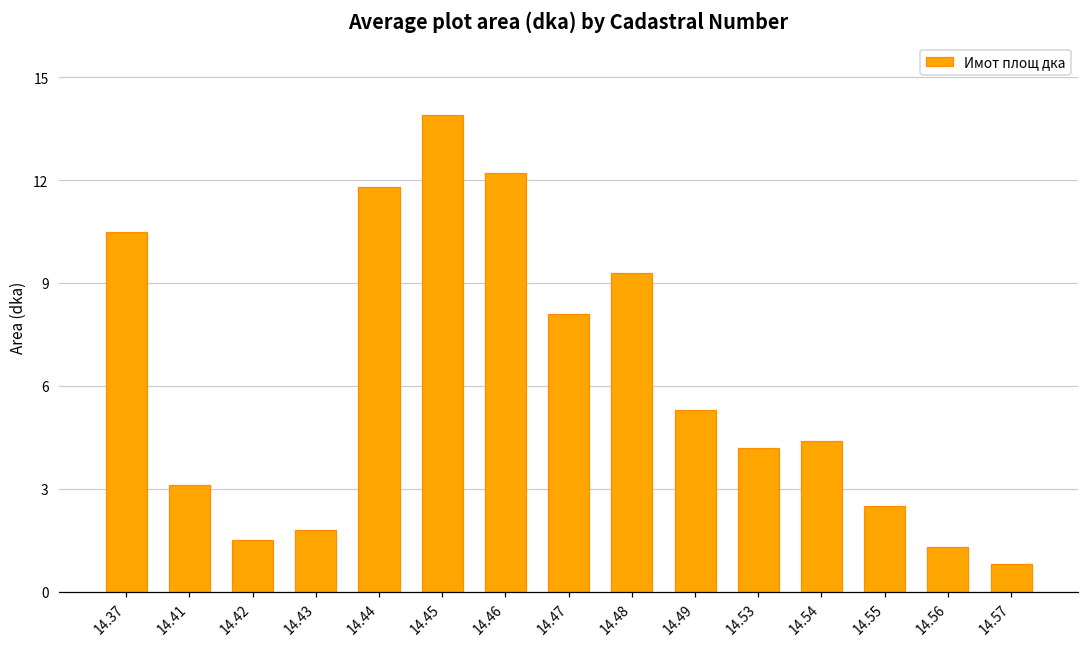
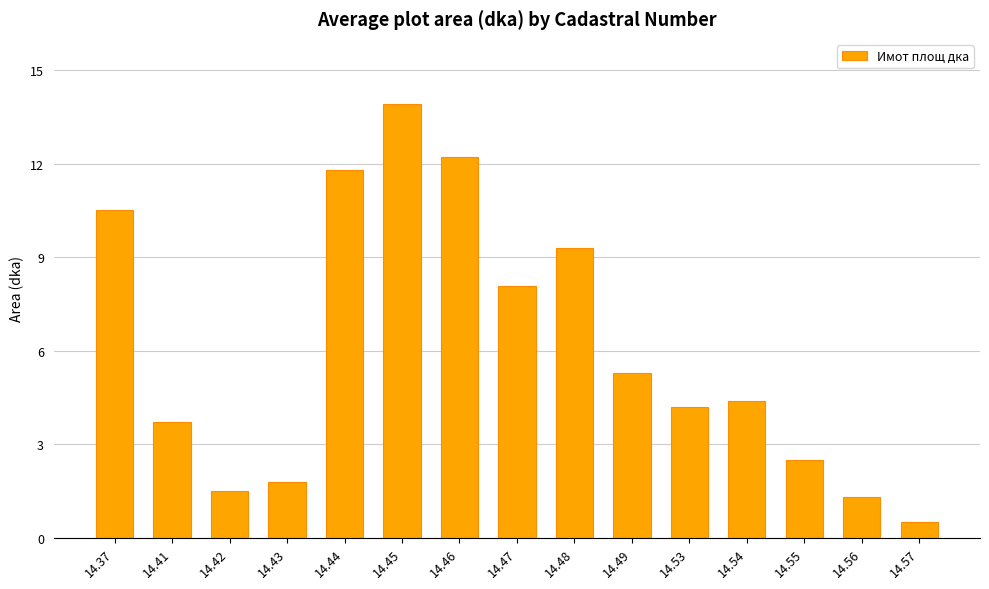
14.41: 3.1 -> 3.7
14.57: 0.8 -> 0.5
